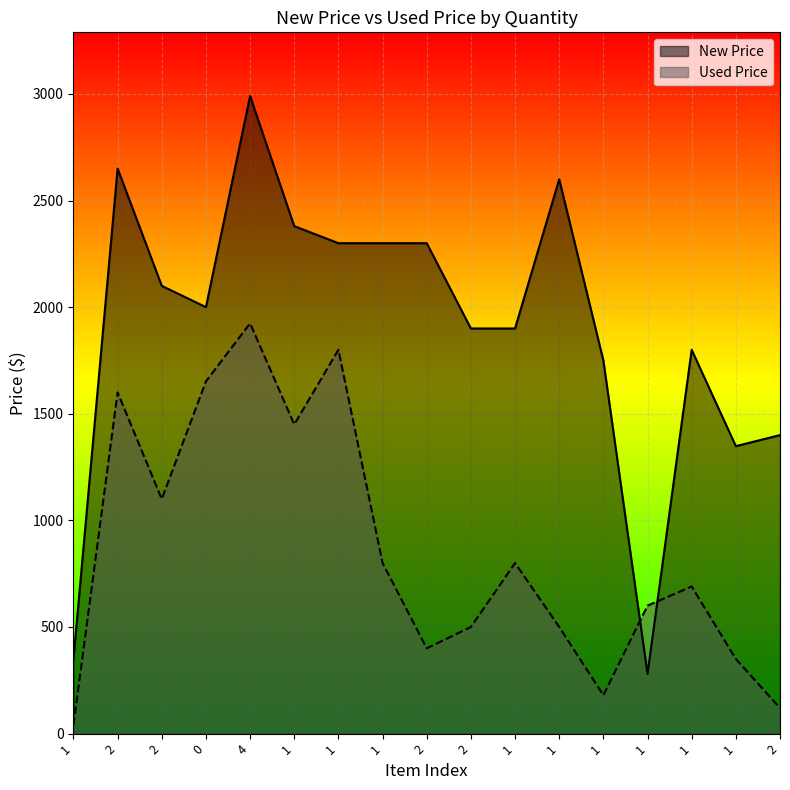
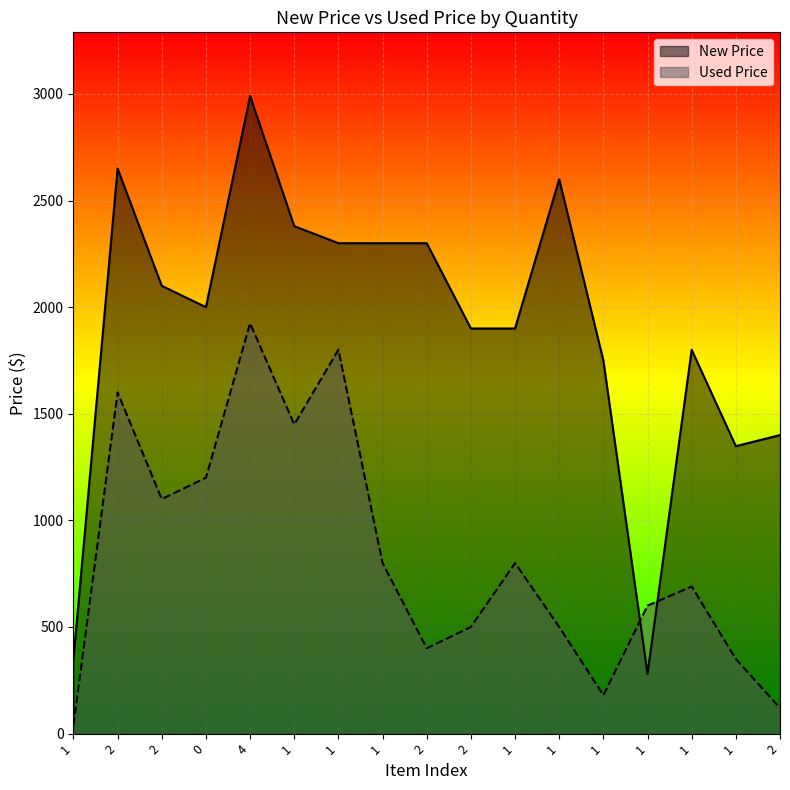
Used Price, 0: 1650 -> 1200
